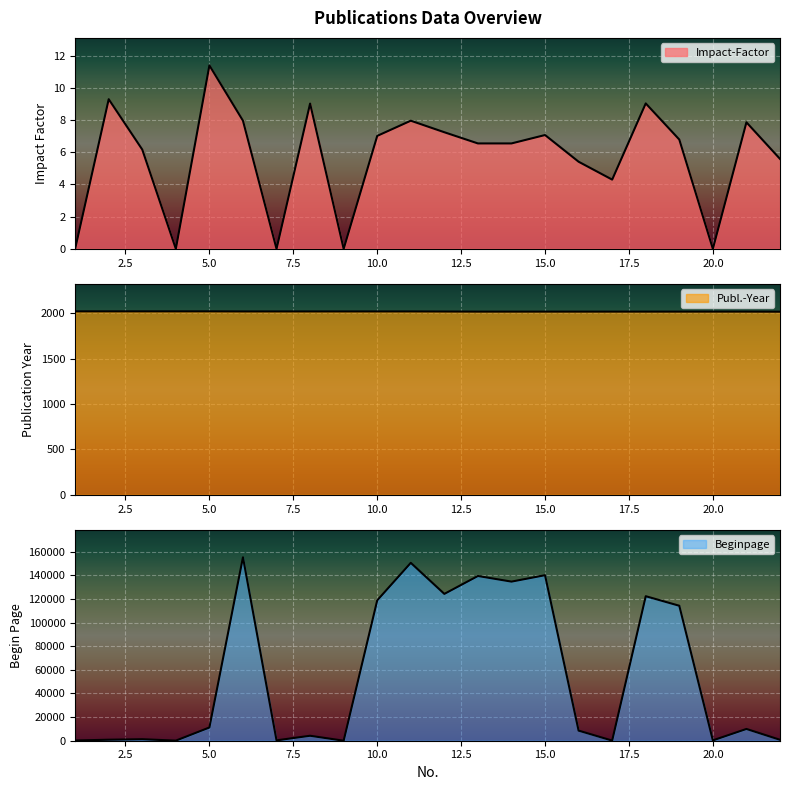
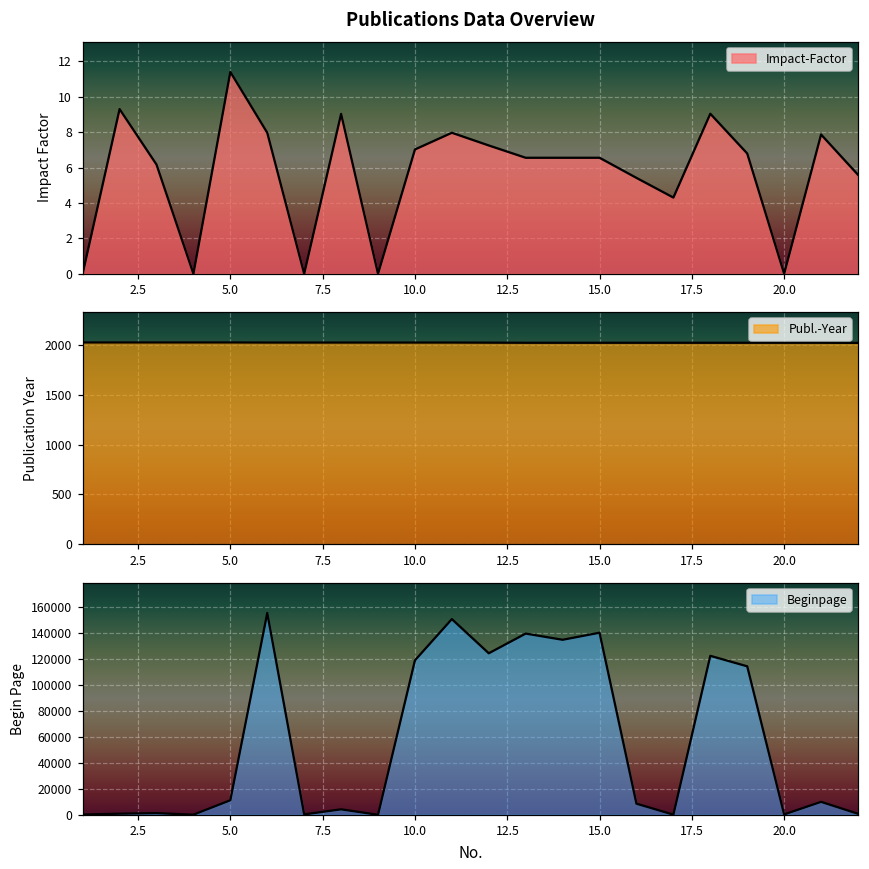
Publications Data Overview, 15.0: 7.1 -> 6.6
